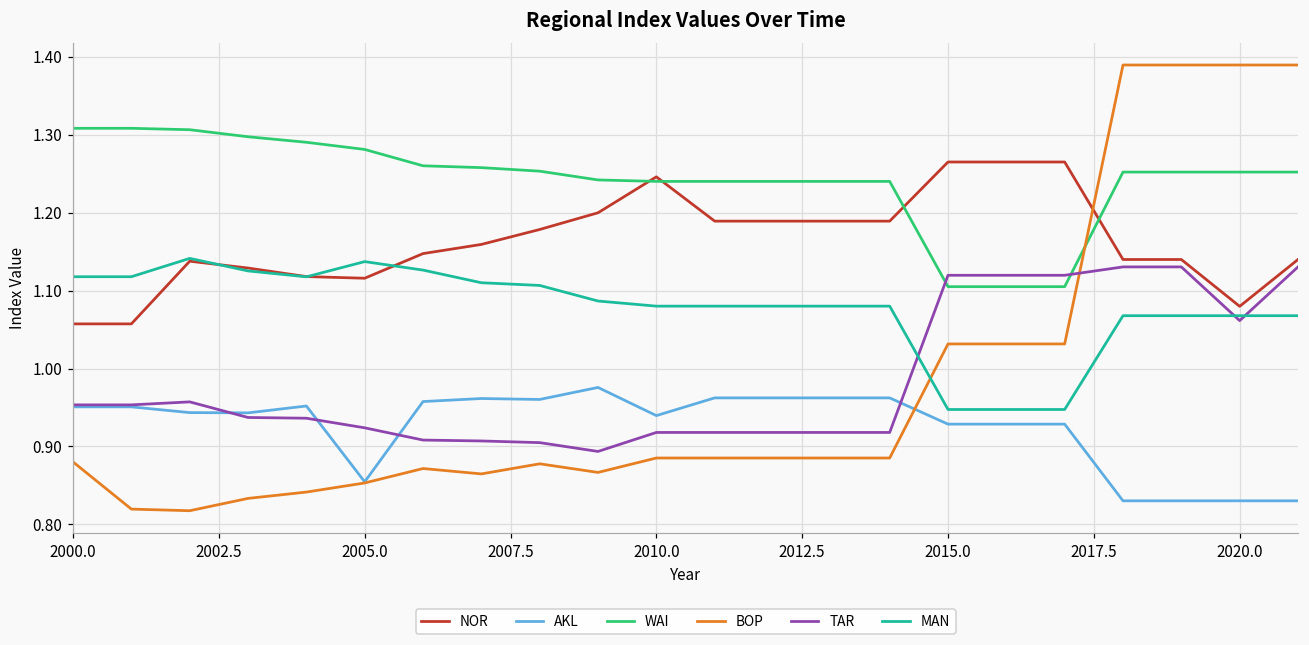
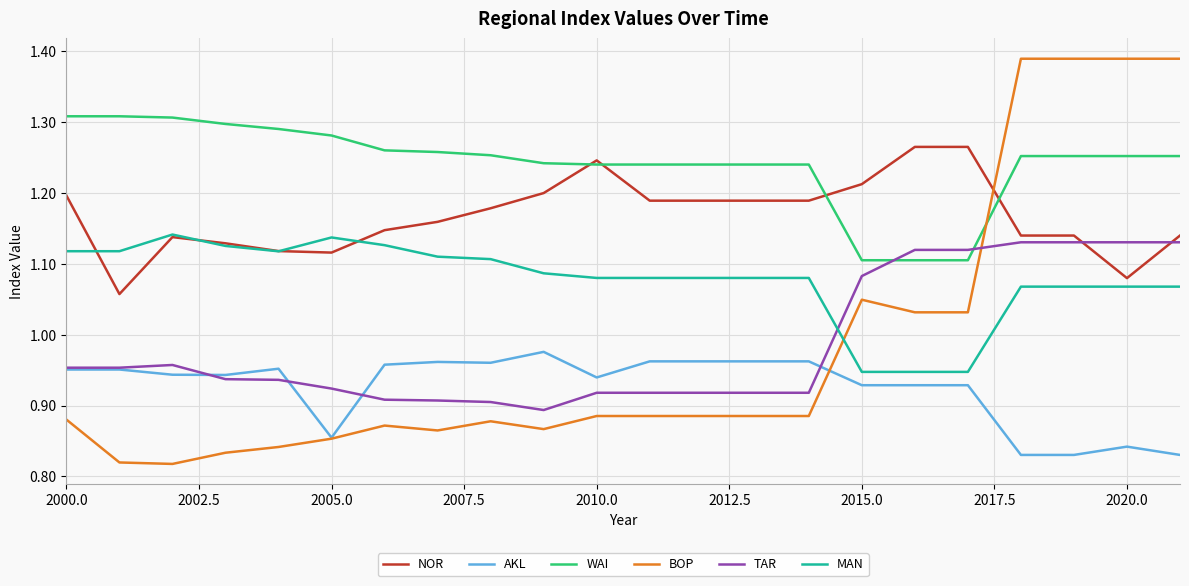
NOR, 2000.0: 1.06 -> 1.20
NOR, 2015.0: 1.27 -> 1.21
BOP, 2015.0: 1.03 -> 1.05
TAR, 2015.0: 1.12 -> 1.08
AKL, 2020.0: 0.83 -> 0.84
TAR, 2020.0: 1.06 -> 1.13
